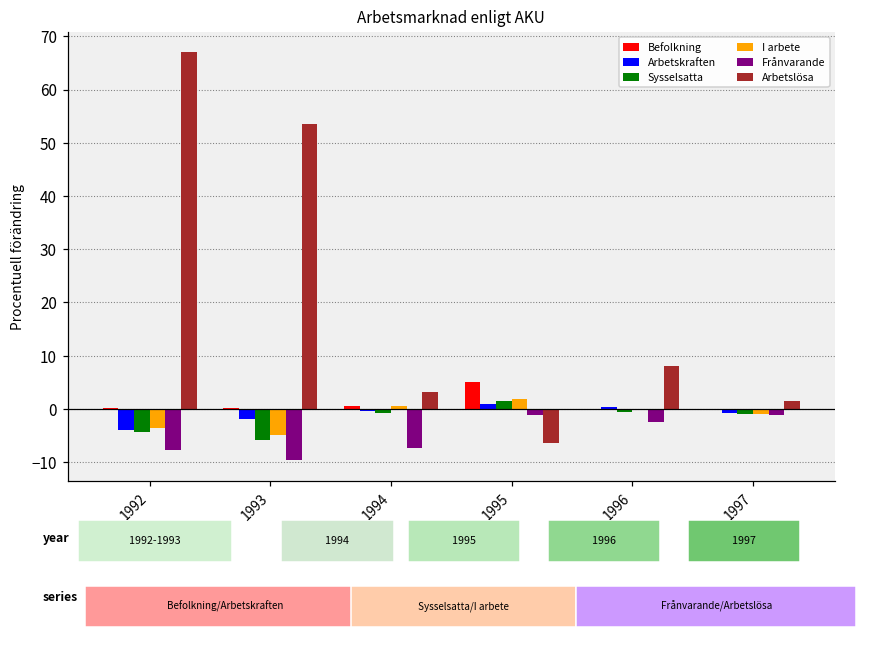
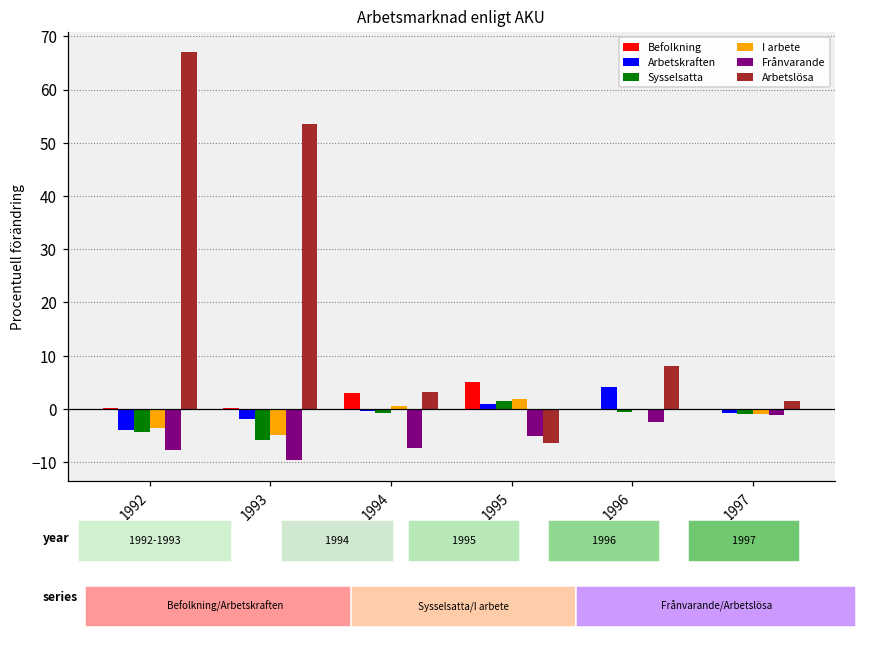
Befolkning, 1994: 0 -> 3
Frånvarande, 1995: -1 -> -5
Arbetskraften, 1996: 0 -> 4
